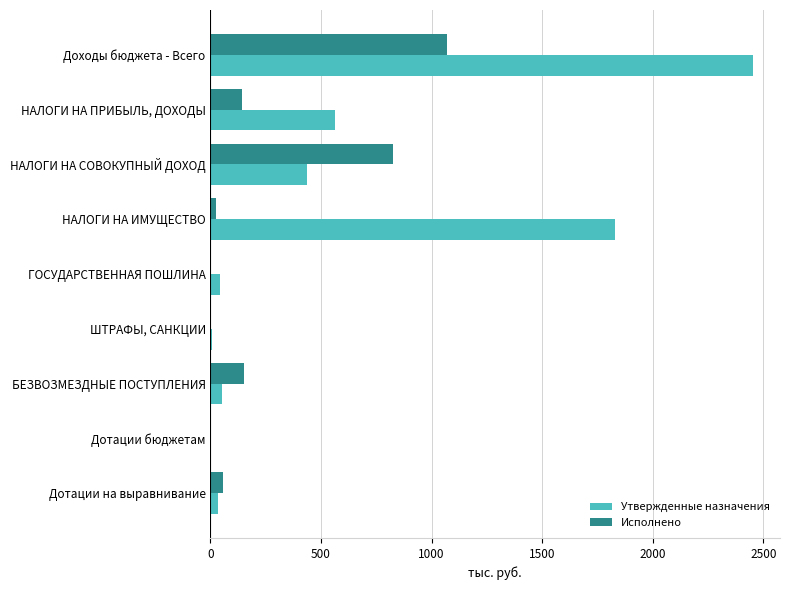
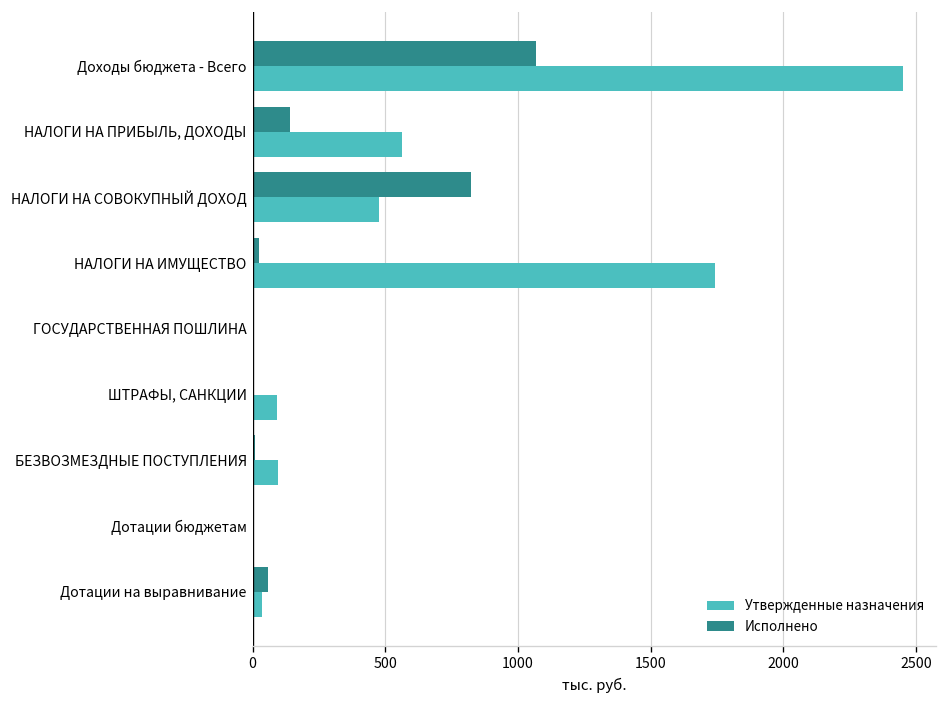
Утвержденные назначения, НАЛОГИ НА СОВОКУПНЫЙ ДОХОД: 440 -> 480
Утвержденные назначения, НАЛОГИ НА ИМУЩЕСТВО: 1830 -> 1740
Утвержденные назначения, ГОСУДАРСТВЕННАЯ ПОШЛИНА: 40 -> 0
Утвержденные назначения, ШТРАФЫ, САНКЦИИ: 0 -> 90
Исполнено, БЕЗВОЗМЕЗДНЫЕ ПОСТУПЛЕНИЯ: 150 -> 10
Утвержденные назначения, БЕЗВОЗМЕЗДНЫЕ ПОСТУПЛЕНИЯ: 50 -> 100
